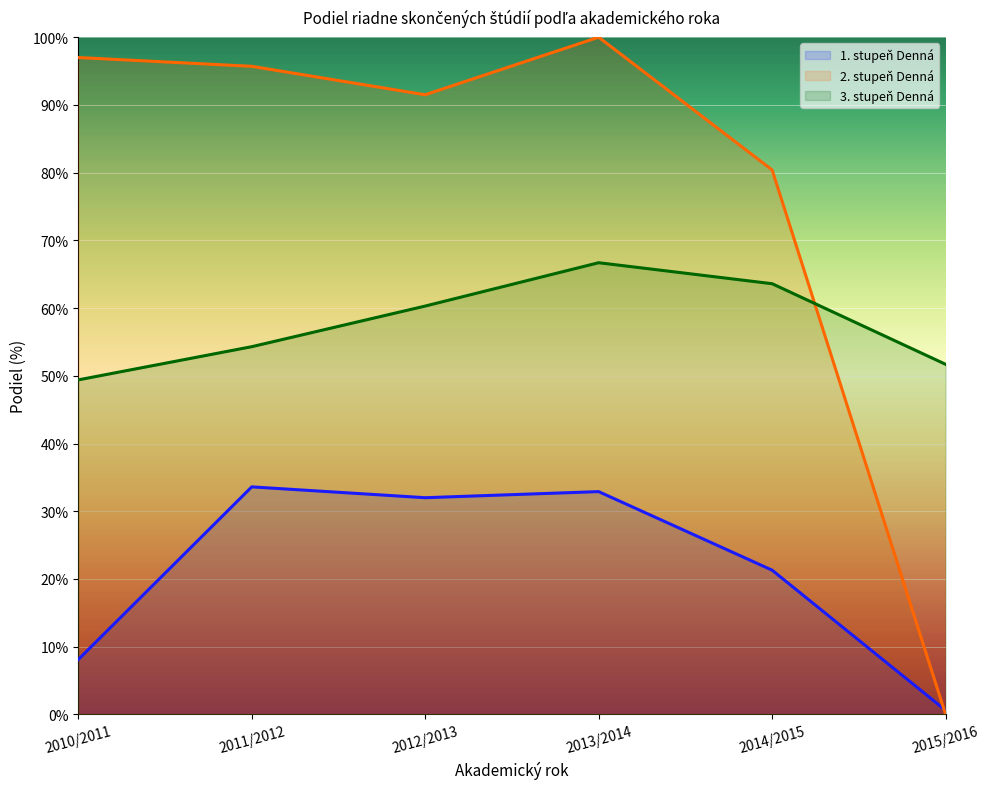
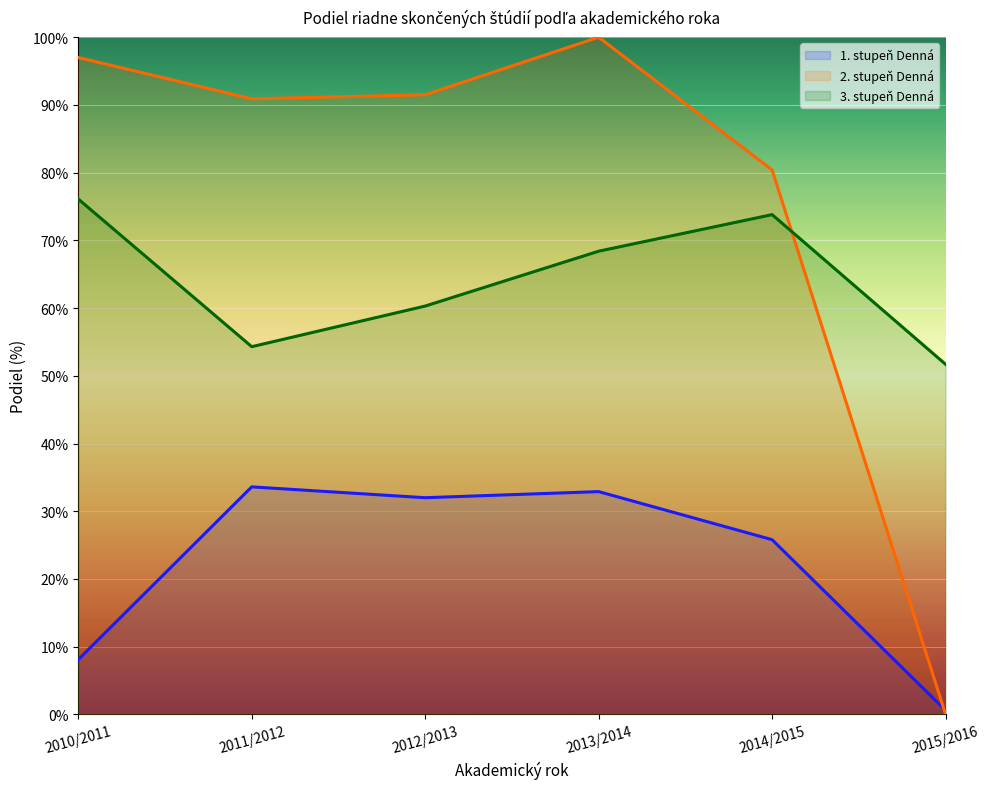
3. stupeň Denná, 2010/2011: 49% -> 76%
2. stupeň Denná, 2011/2012: 96% -> 91%
3. stupeň Denná, 2013/2014: 67% -> 68%
1. stupeň Denná, 2014/2015: 21% -> 26%
3. stupeň Denná, 2014/2015: 64% -> 74%
